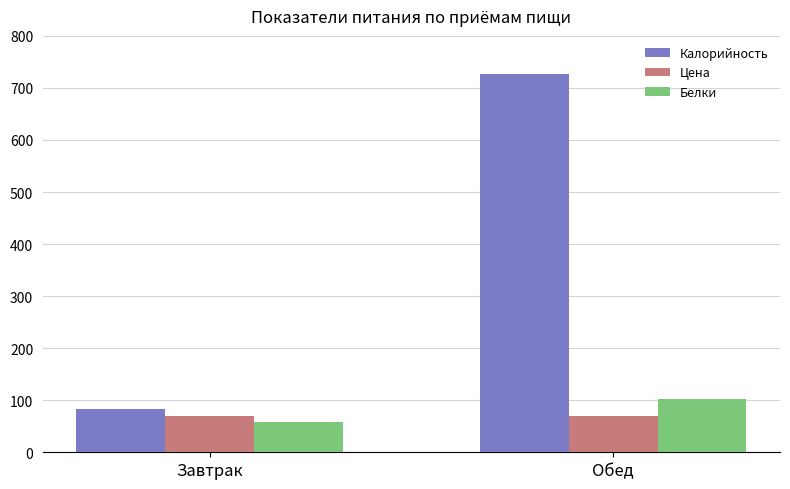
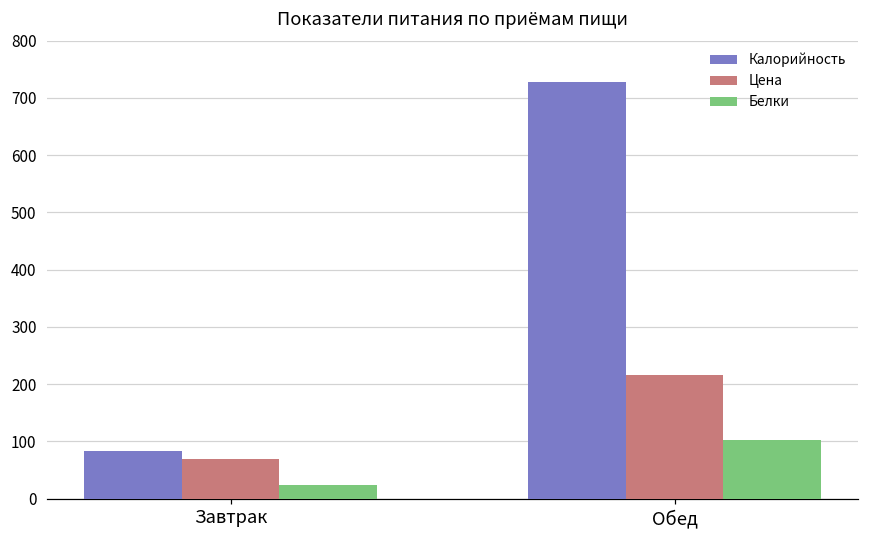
Белки, Завтрак: 60 -> 20
Цена, Обед: 70 -> 220
